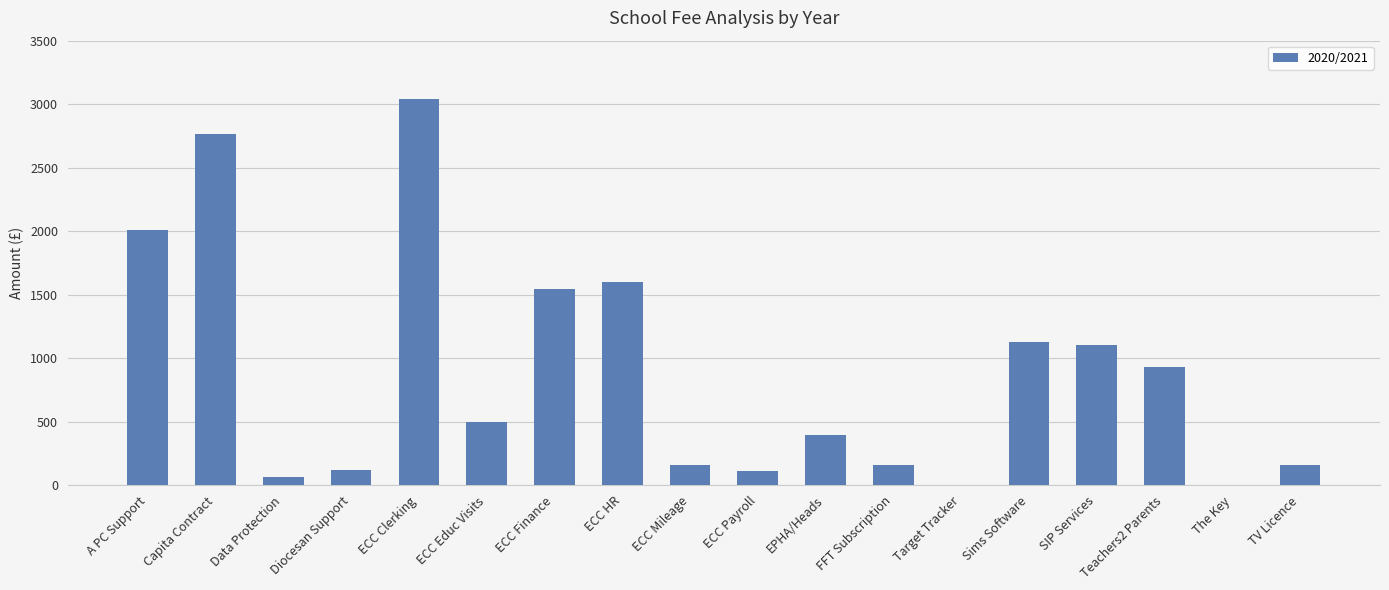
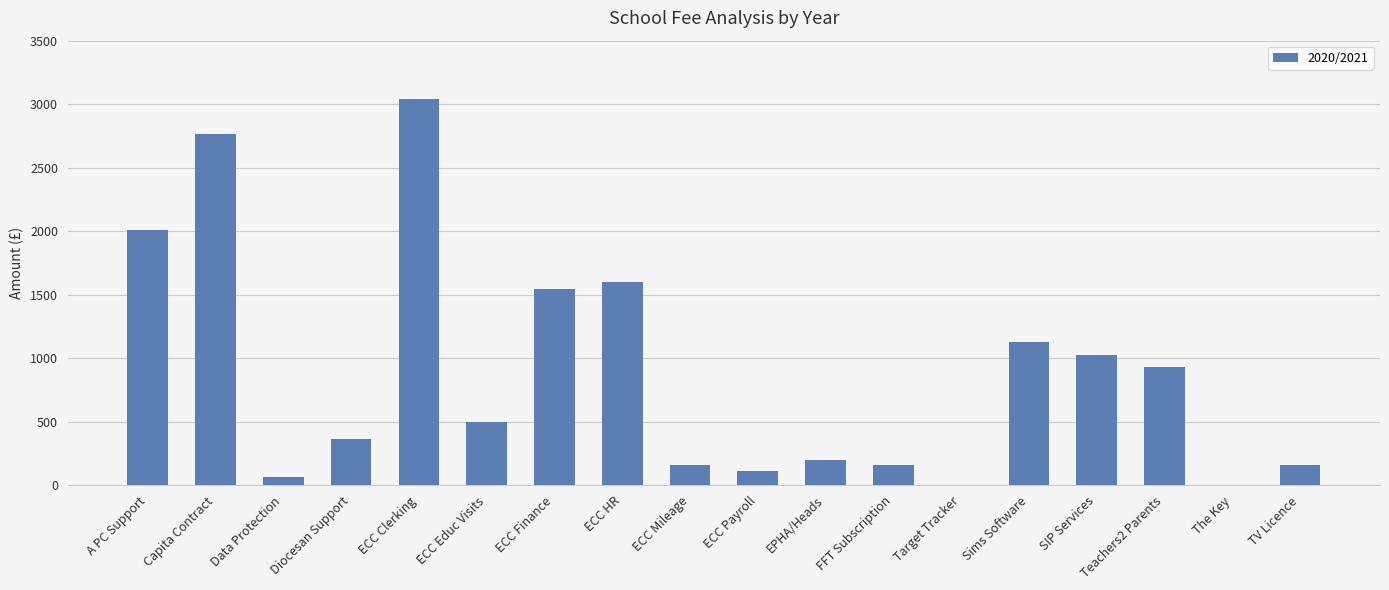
Diocesan Support: 120 -> 360
EPHA/Heads: 390 -> 200
SIP Services: 1100 -> 1030
